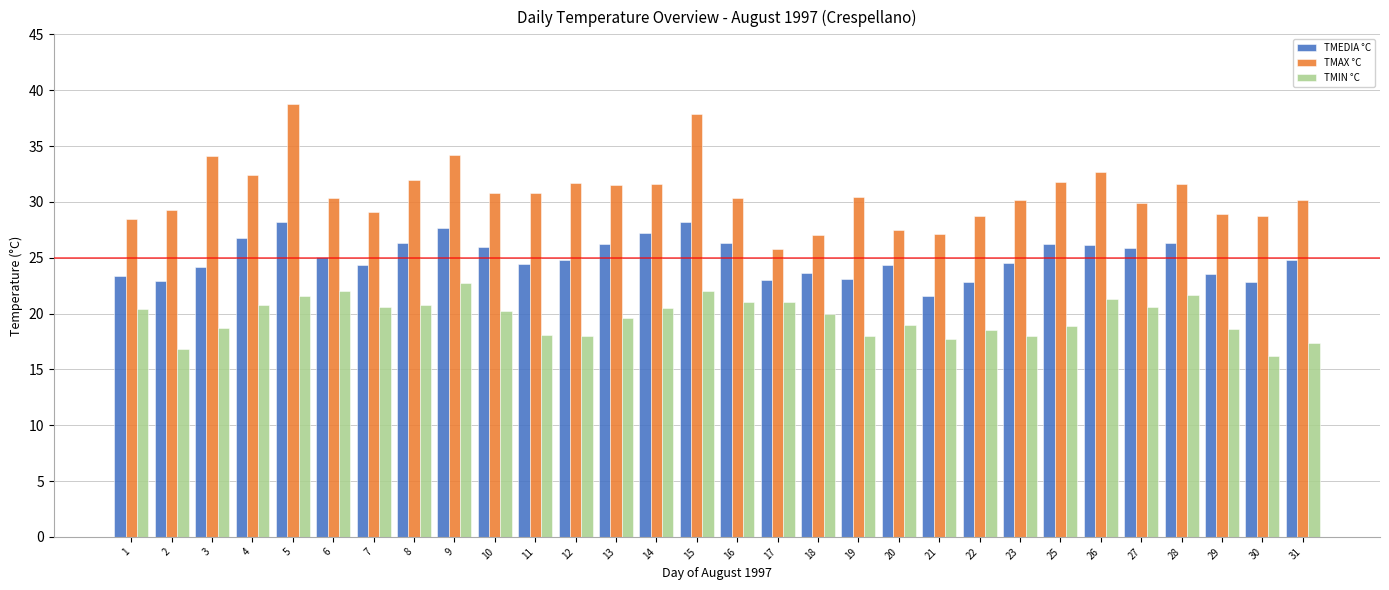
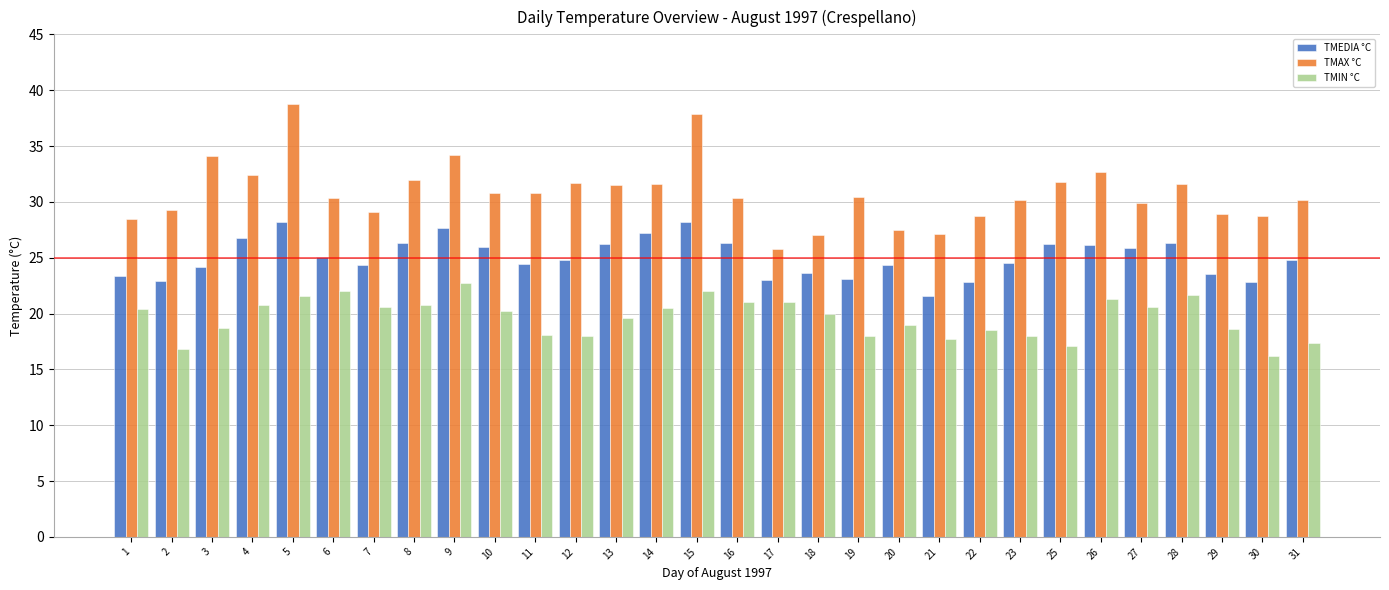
TMIN °C, 25: 18.9 -> 17.1
